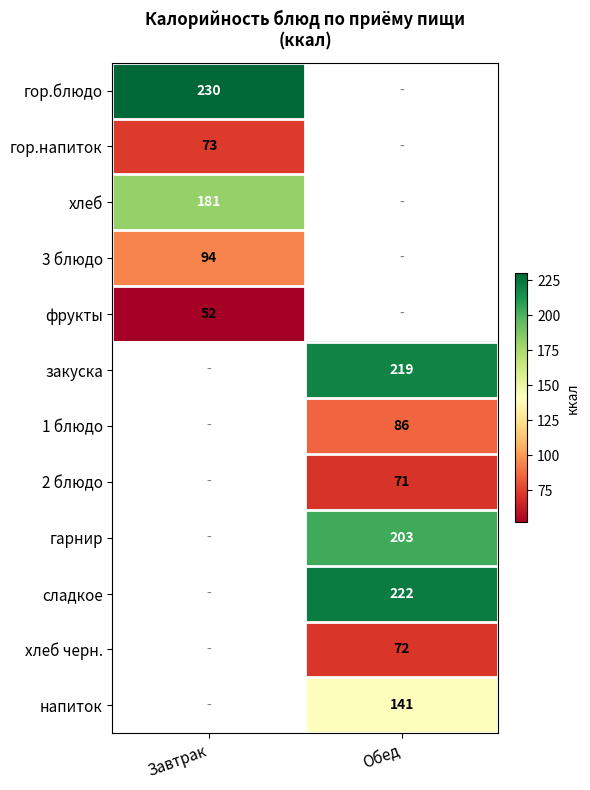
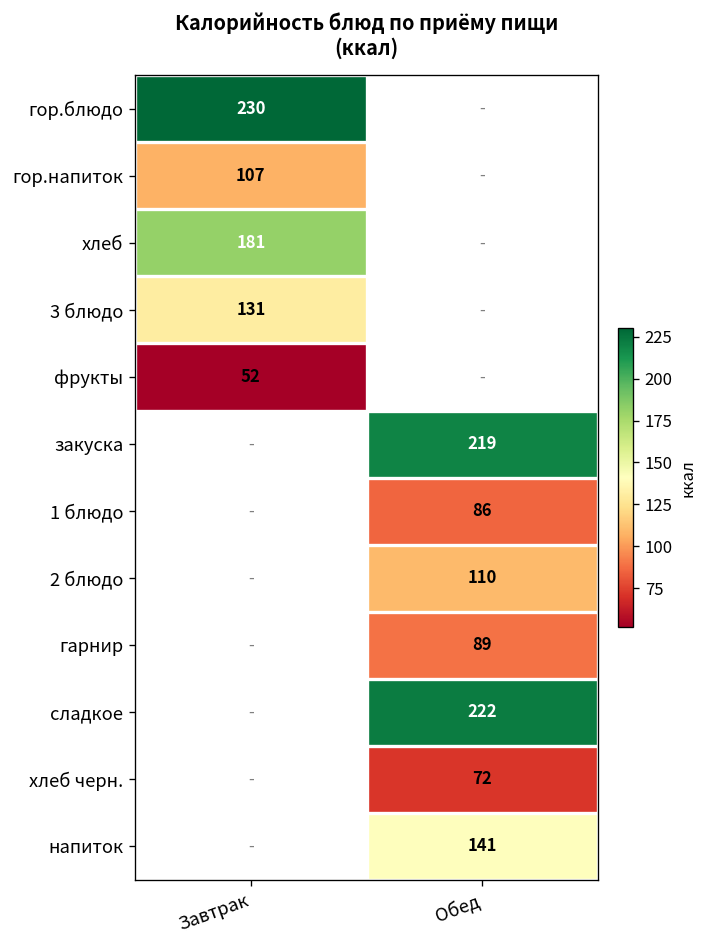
гор.напиток, Завтрак: 73 -> 107
3 блюдо, Завтрак: 94 -> 131
2 блюдо, Обед: 71 -> 110
гарнир, Обед: 203 -> 89
